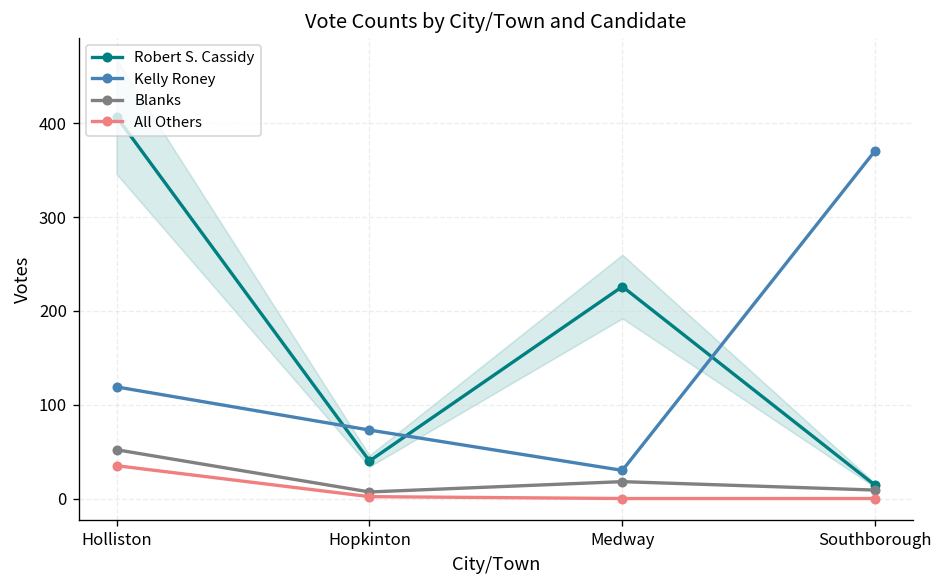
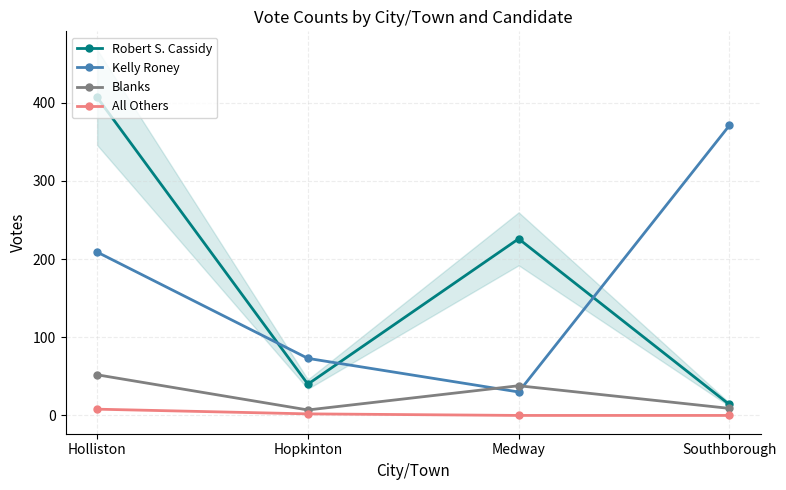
Kelly Roney, Holliston: 120 -> 210
All Others, Holliston: 40 -> 10
Blanks, Medway: 20 -> 40
